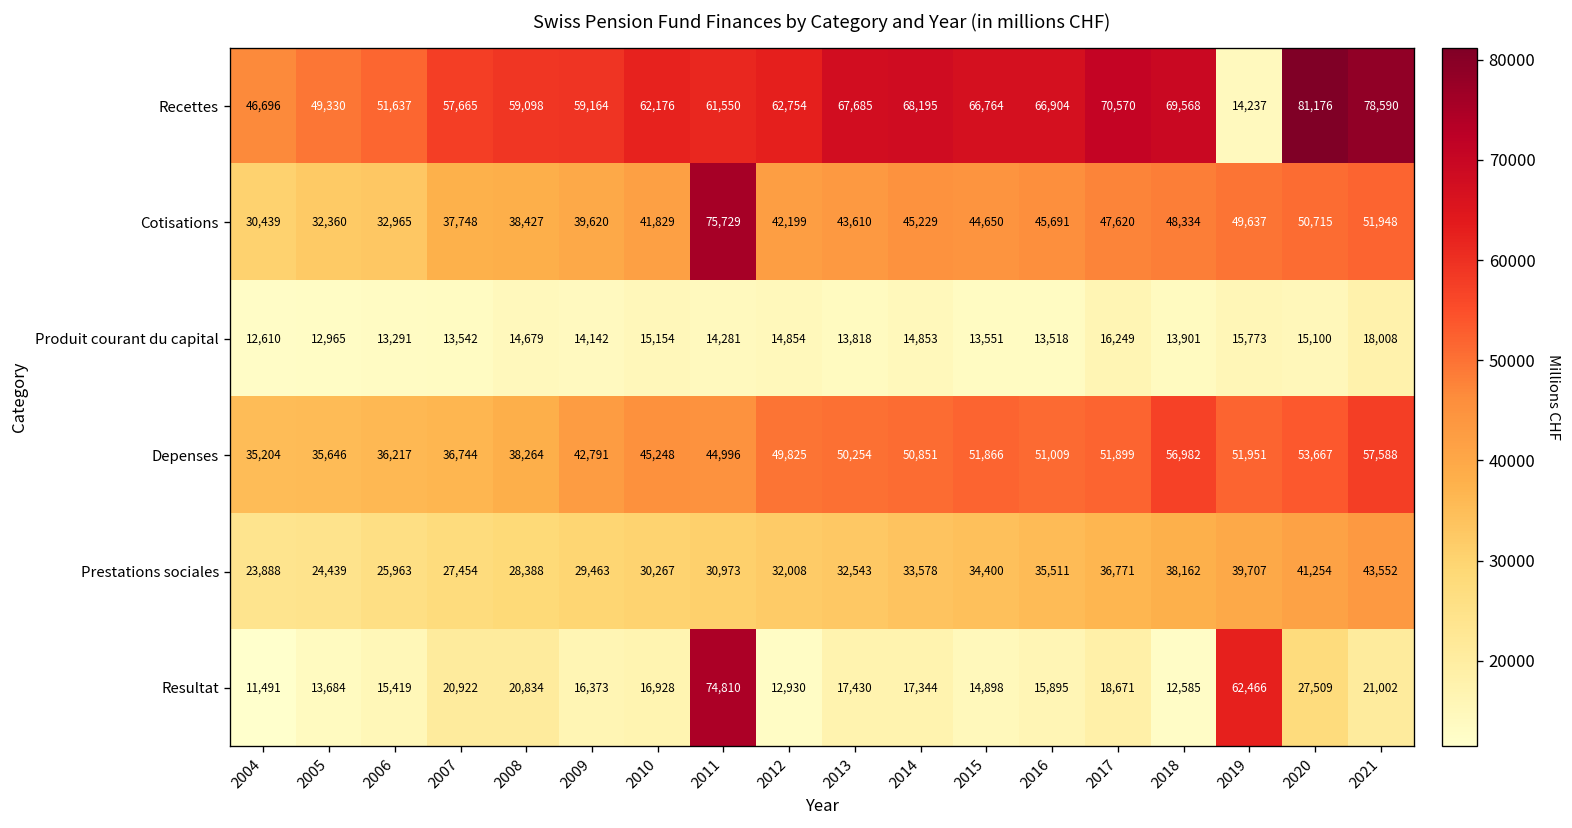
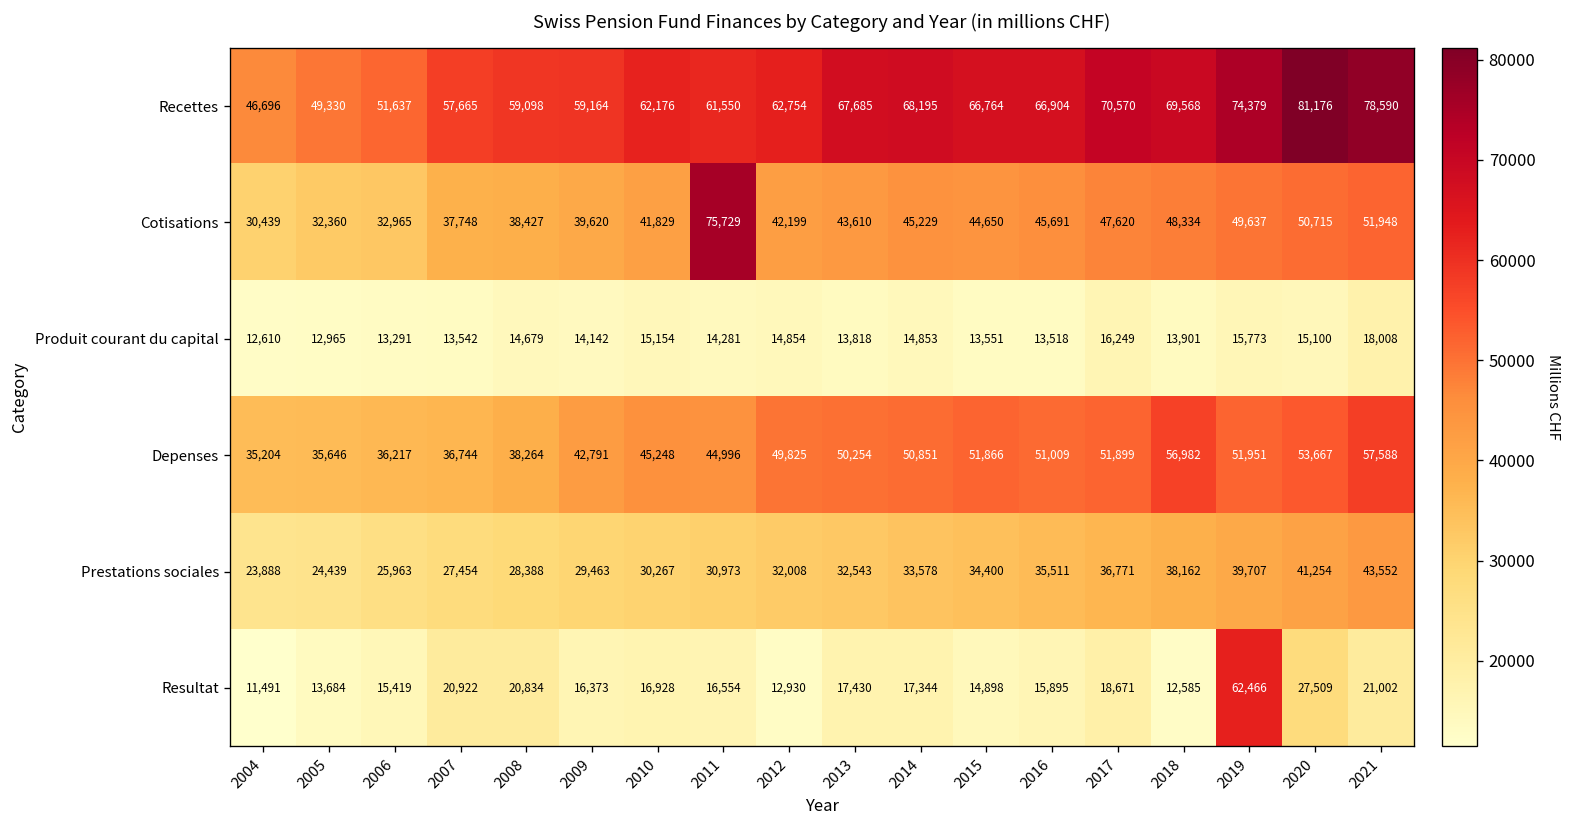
Recettes, 2019: 14,237 -> 74,379
Resultat, 2011: 74,810 -> 16,554
